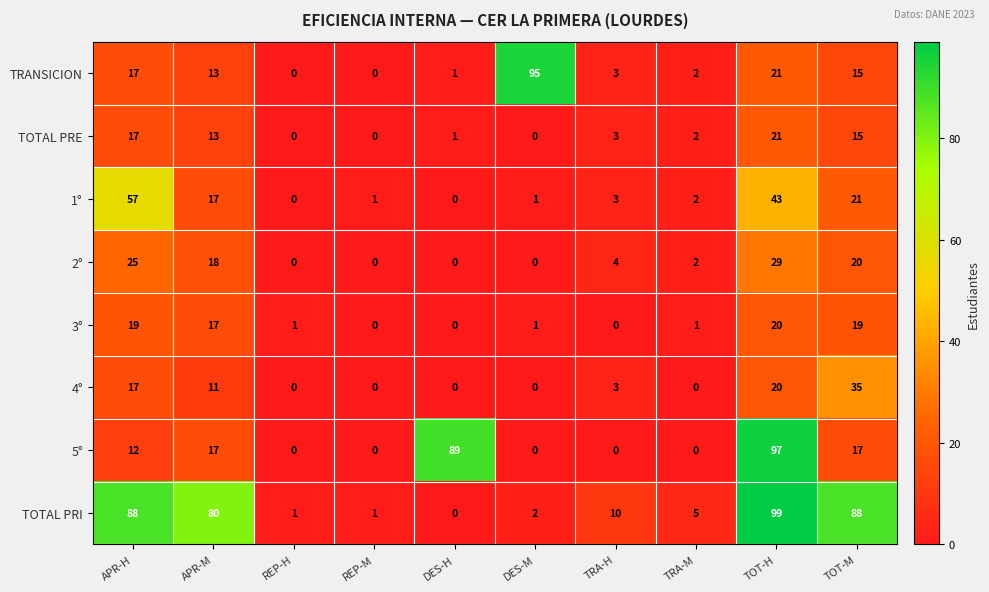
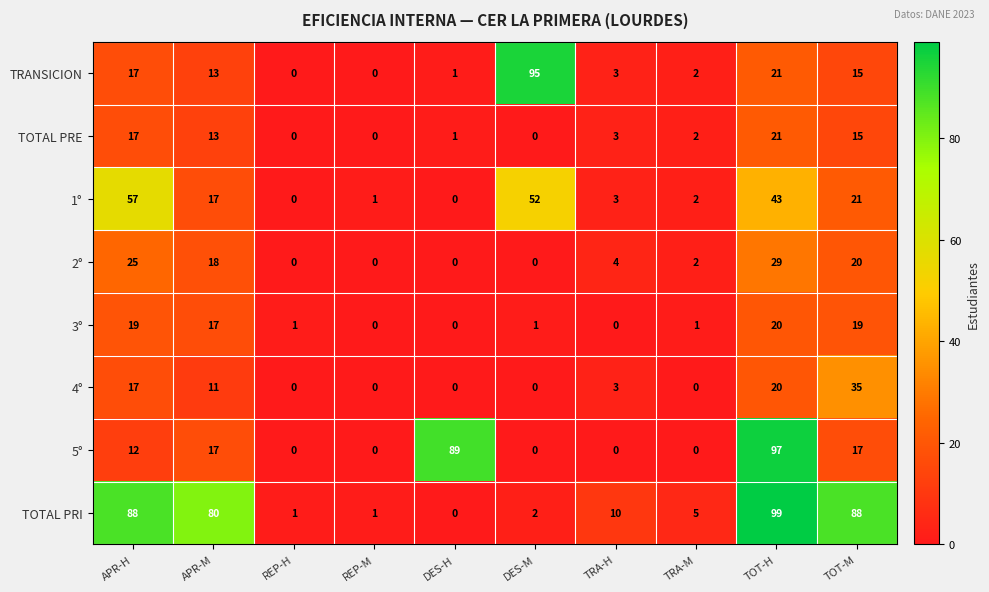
1°, DES-M: 1 -> 52
